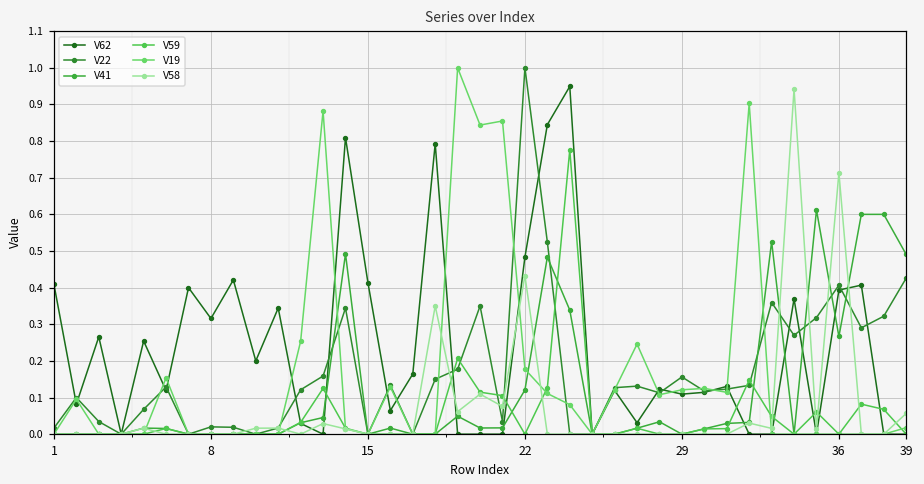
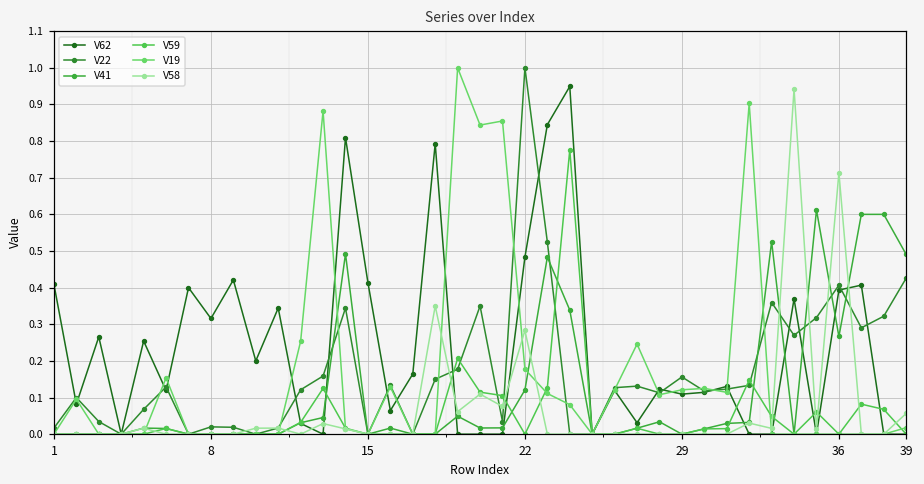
V58, 22: 0.43 -> 0.28
